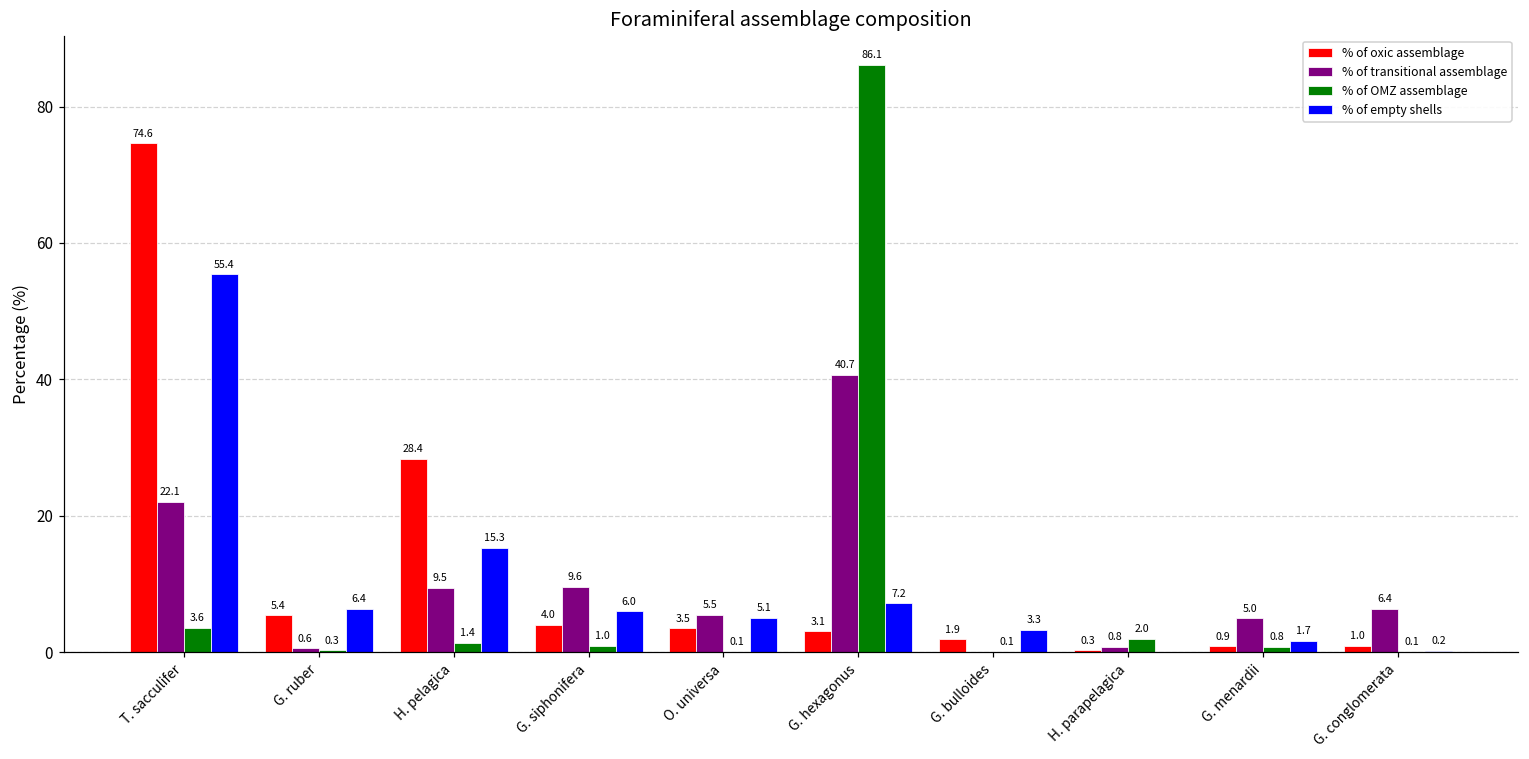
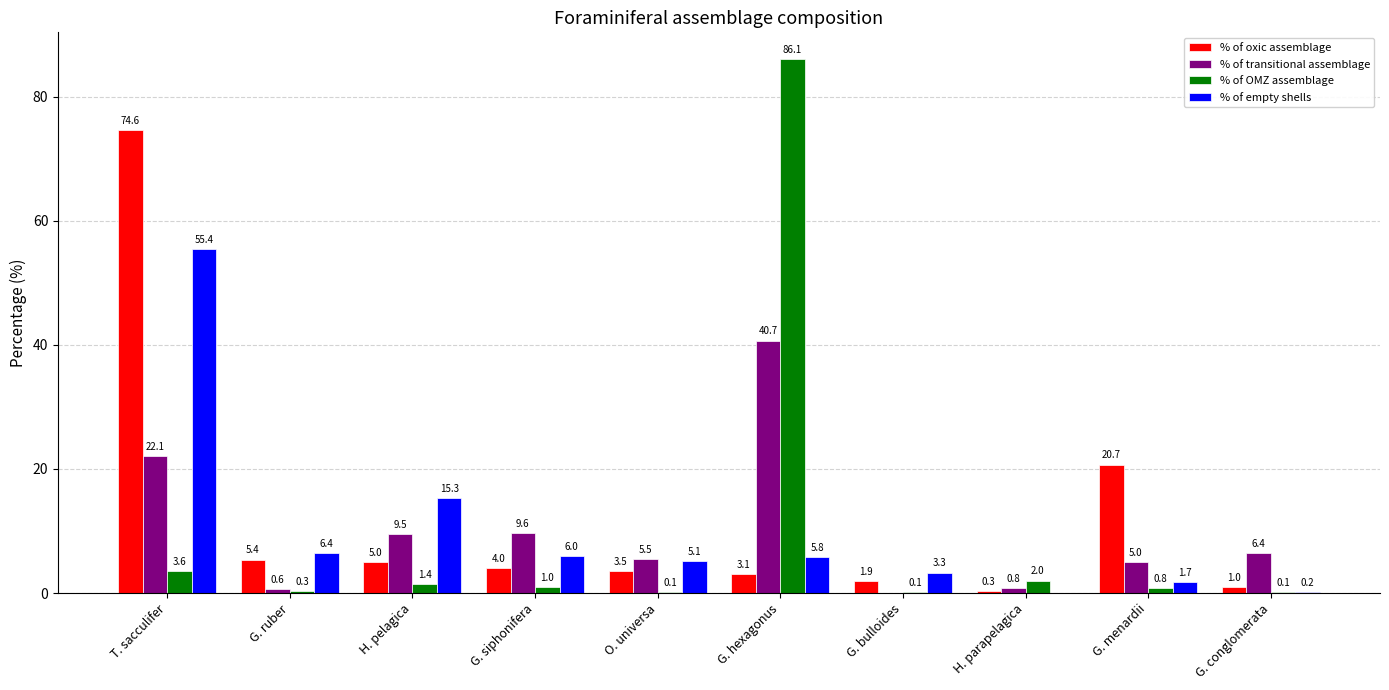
% of oxic assemblage, H. pelagica: 28.4 -> 5.0
% of empty shells, G. hexagonus: 7.2 -> 5.8
% of oxic assemblage, G. menardii: 0.9 -> 20.7
